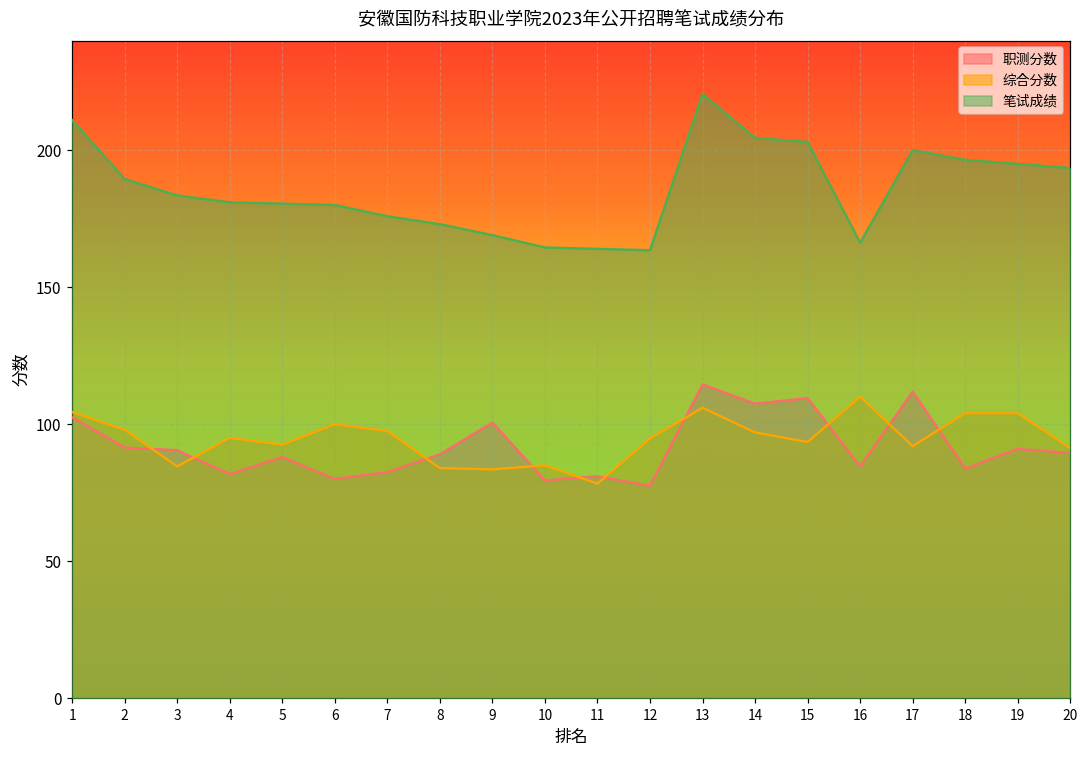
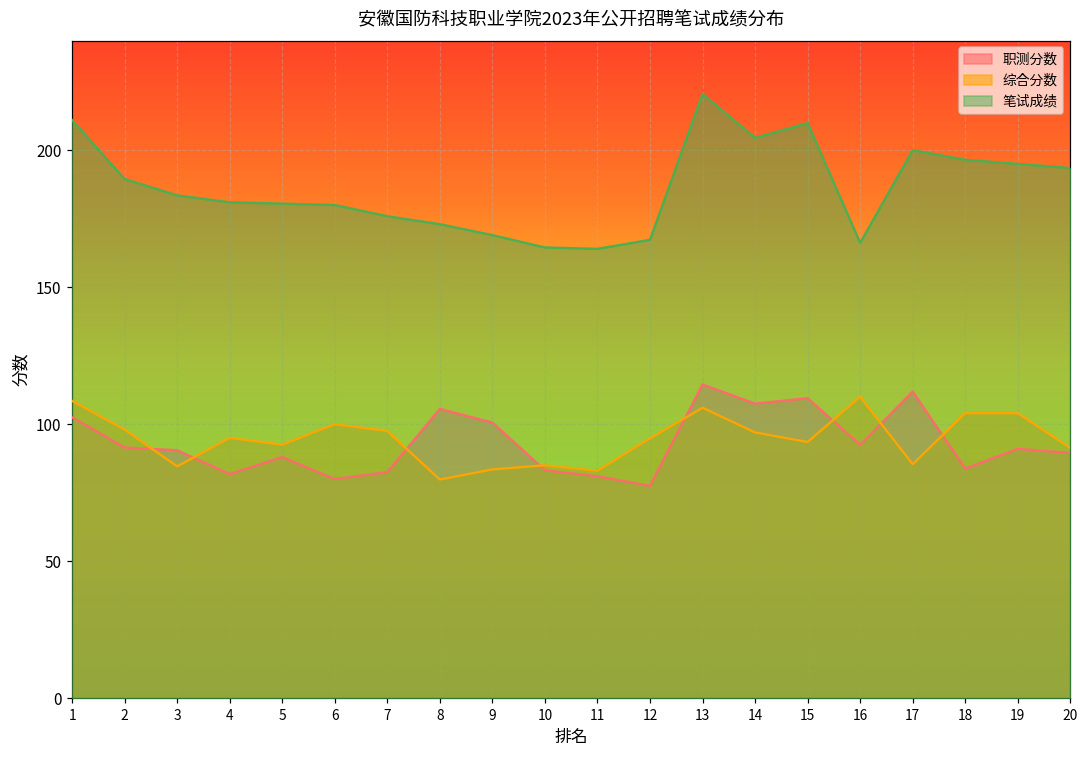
综合分数, 1: 104 -> 109
职测分数, 8: 89 -> 106
综合分数, 8: 84 -> 80
职测分数, 10: 80 -> 83
综合分数, 11: 78 -> 83
笔试成绩, 12: 164 -> 167
笔试成绩, 15: 203 -> 210
职测分数, 16: 85 -> 93
综合分数, 17: 92 -> 85
